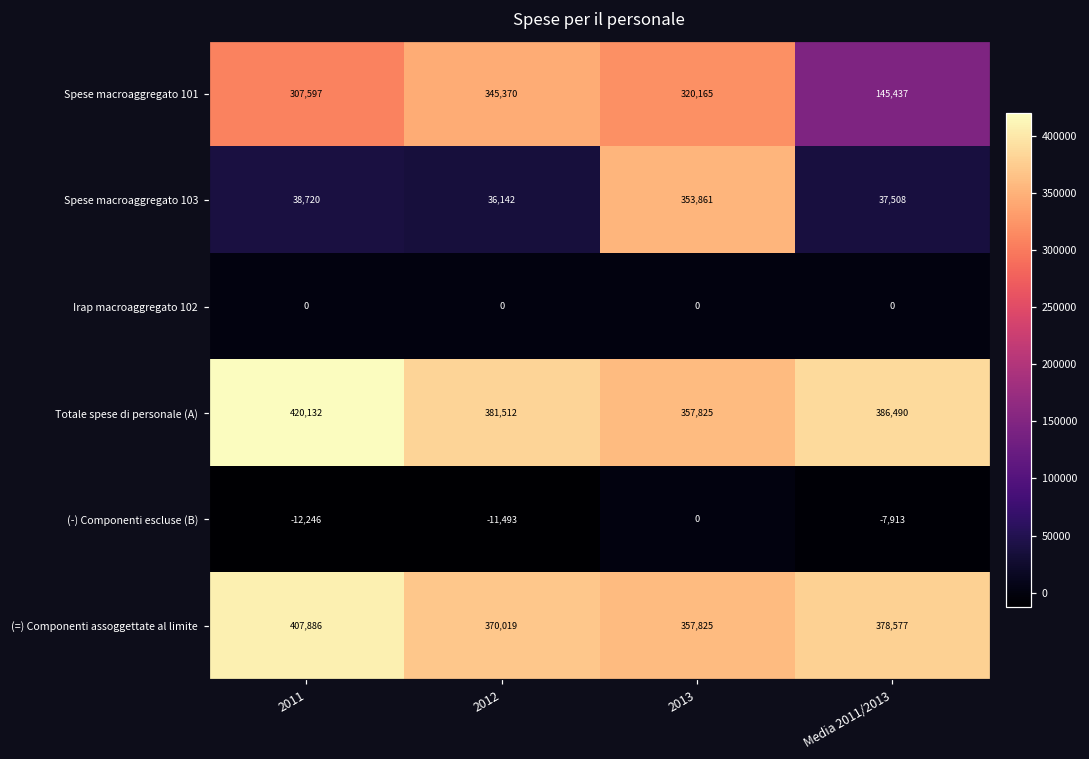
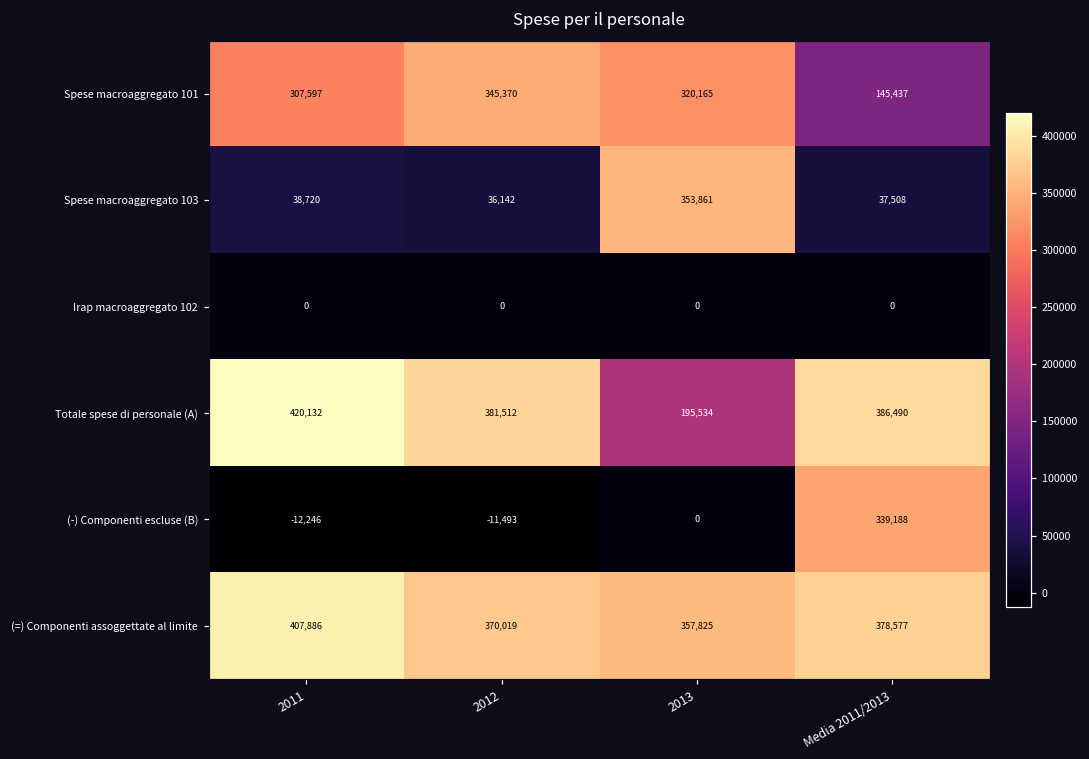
Totale spese di personale (A), 2013: 357,825 -> 195,534
(-) Componenti escluse (B), Media 2011/2013: -7,913 -> 339,188
